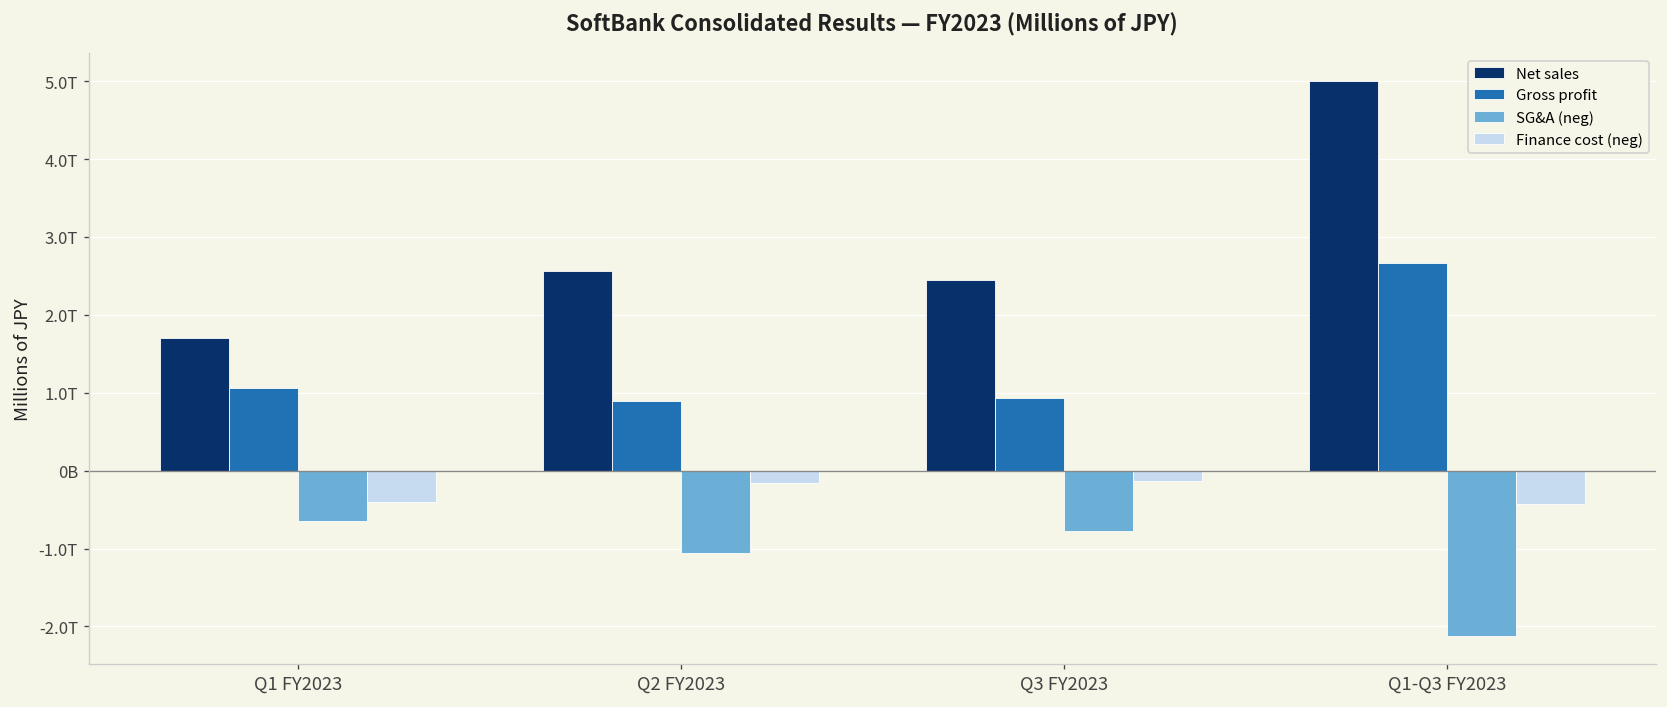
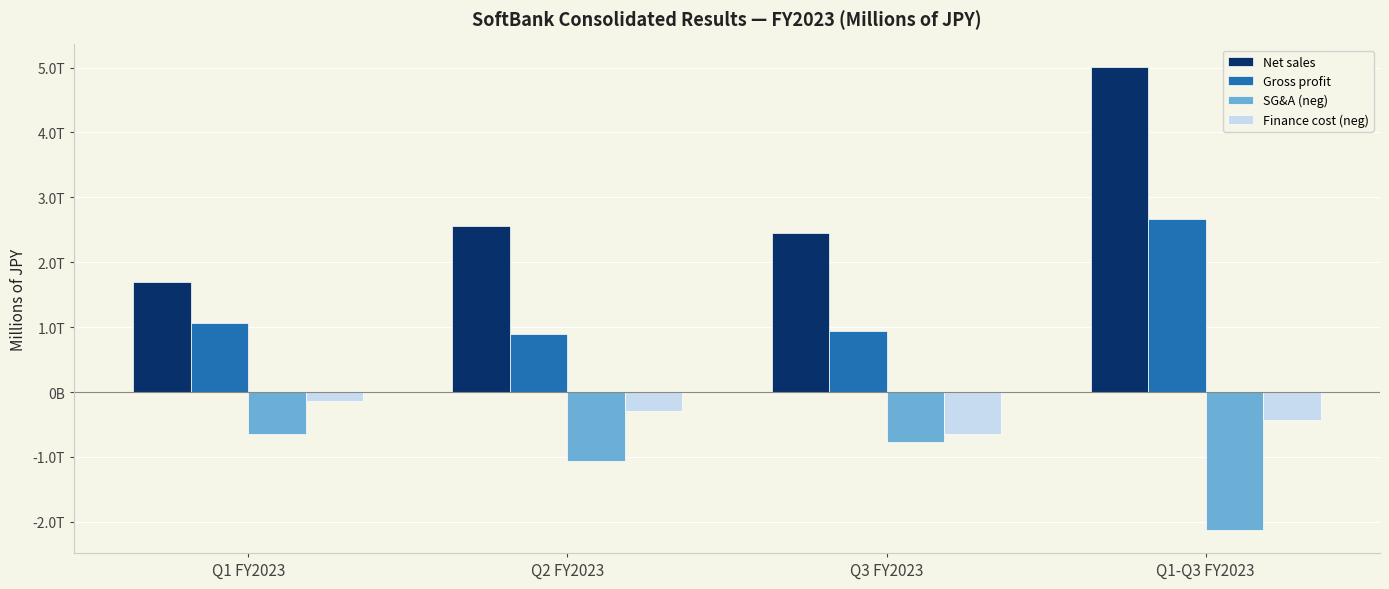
Finance cost (neg), Q1 FY2023: -0.4T -> -0.1T
Finance cost (neg), Q2 FY2023: -0.2T -> -0.3T
Finance cost (neg), Q3 FY2023: -0.1T -> -0.6T
